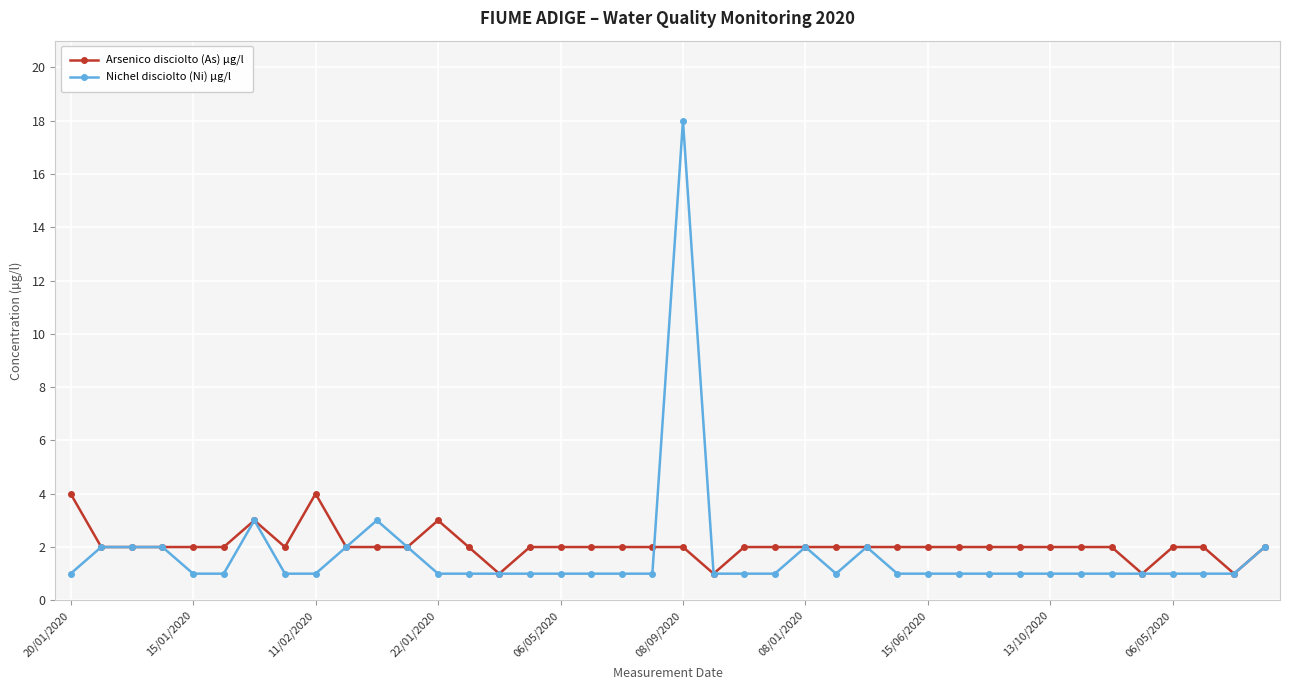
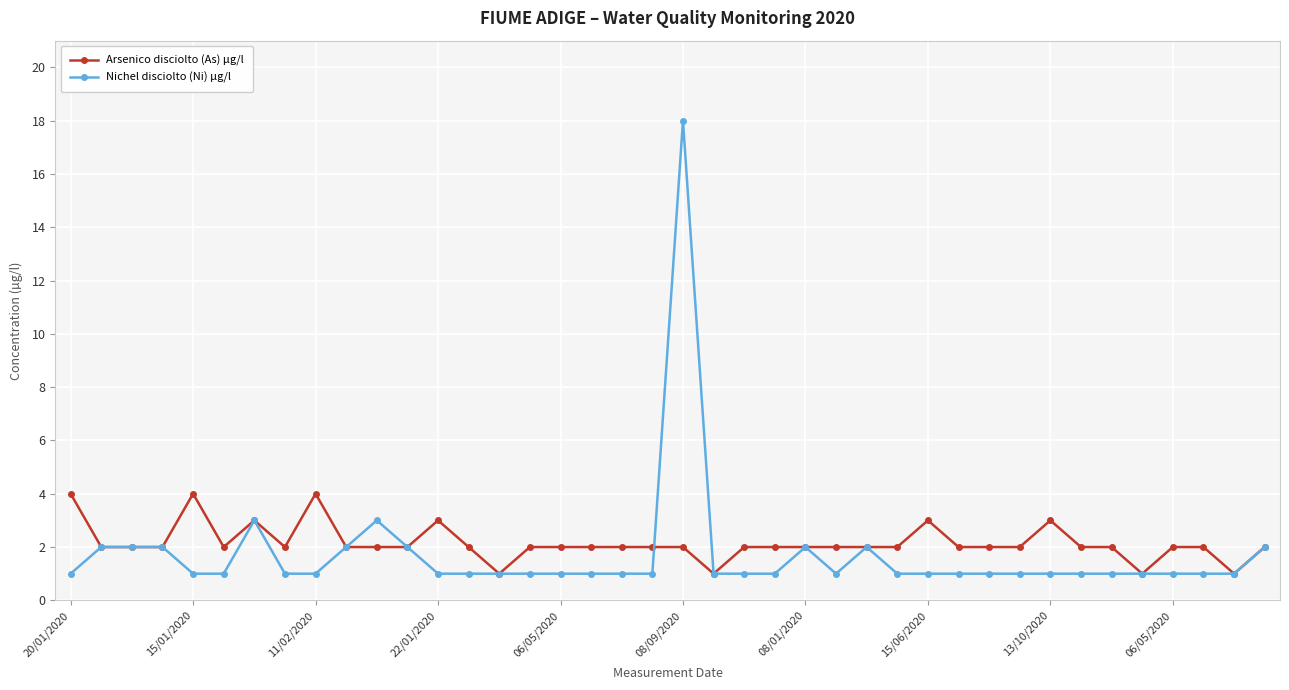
Arsenico disciolto (As) µg/l, 15/01/2020: 2 -> 4
Arsenico disciolto (As) µg/l, 15/06/2020: 2 -> 3
Arsenico disciolto (As) µg/l, 13/10/2020: 2 -> 3
